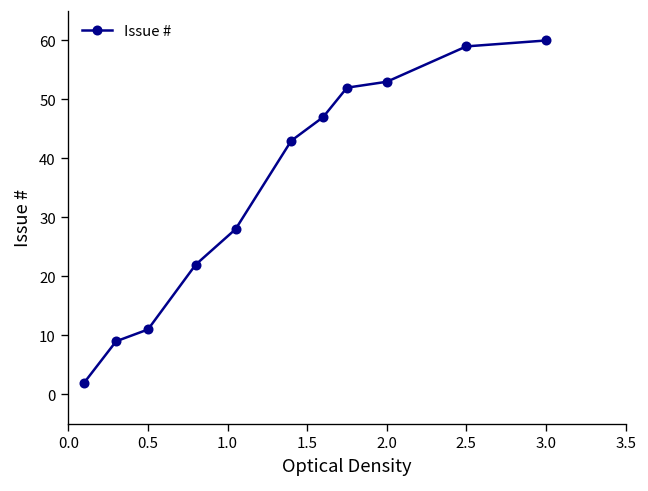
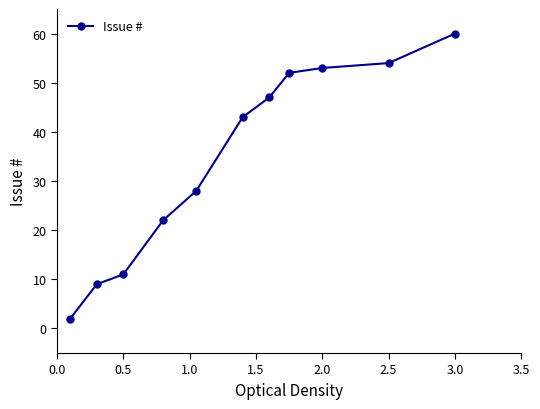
2.5: 59 -> 54
